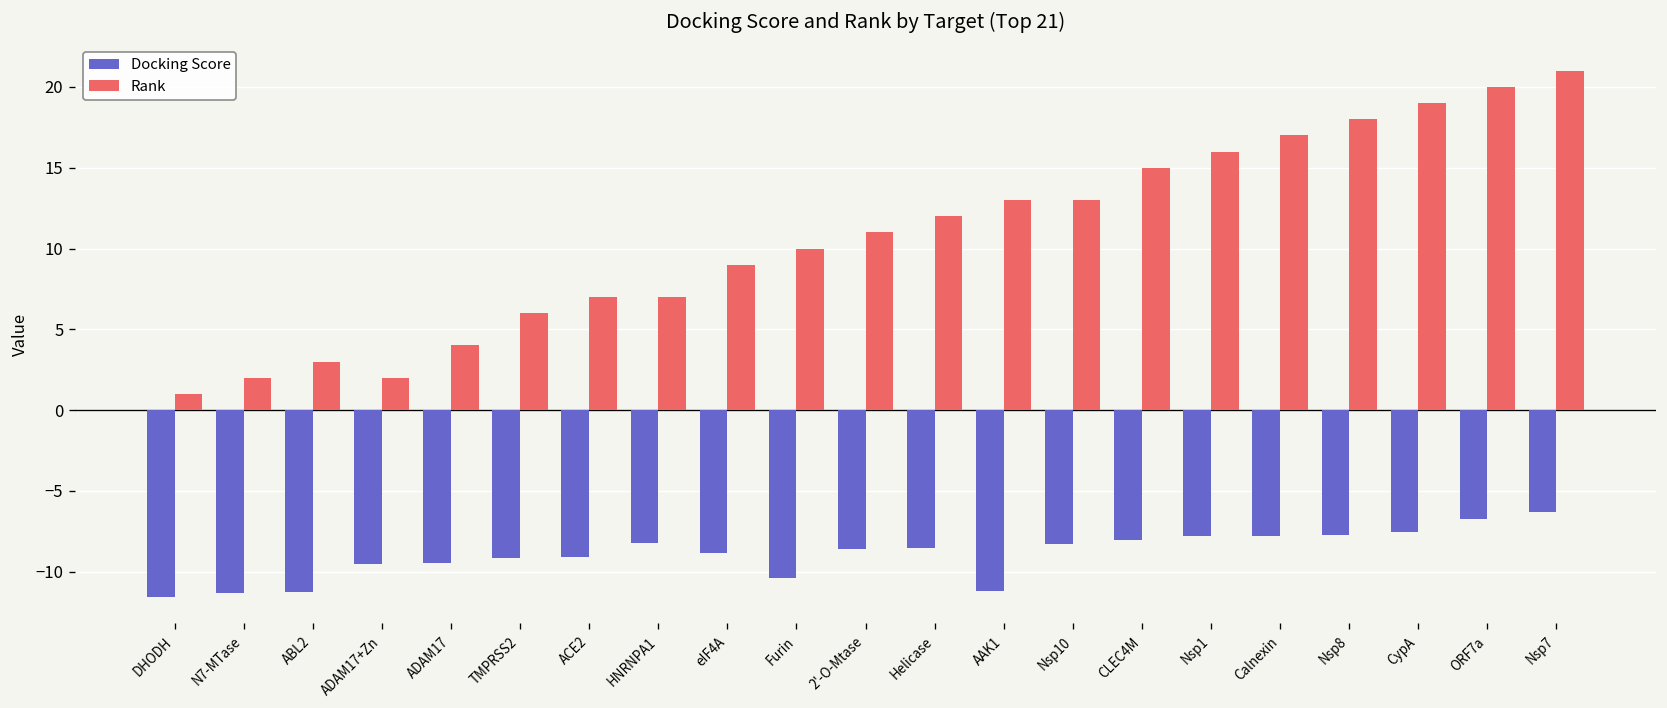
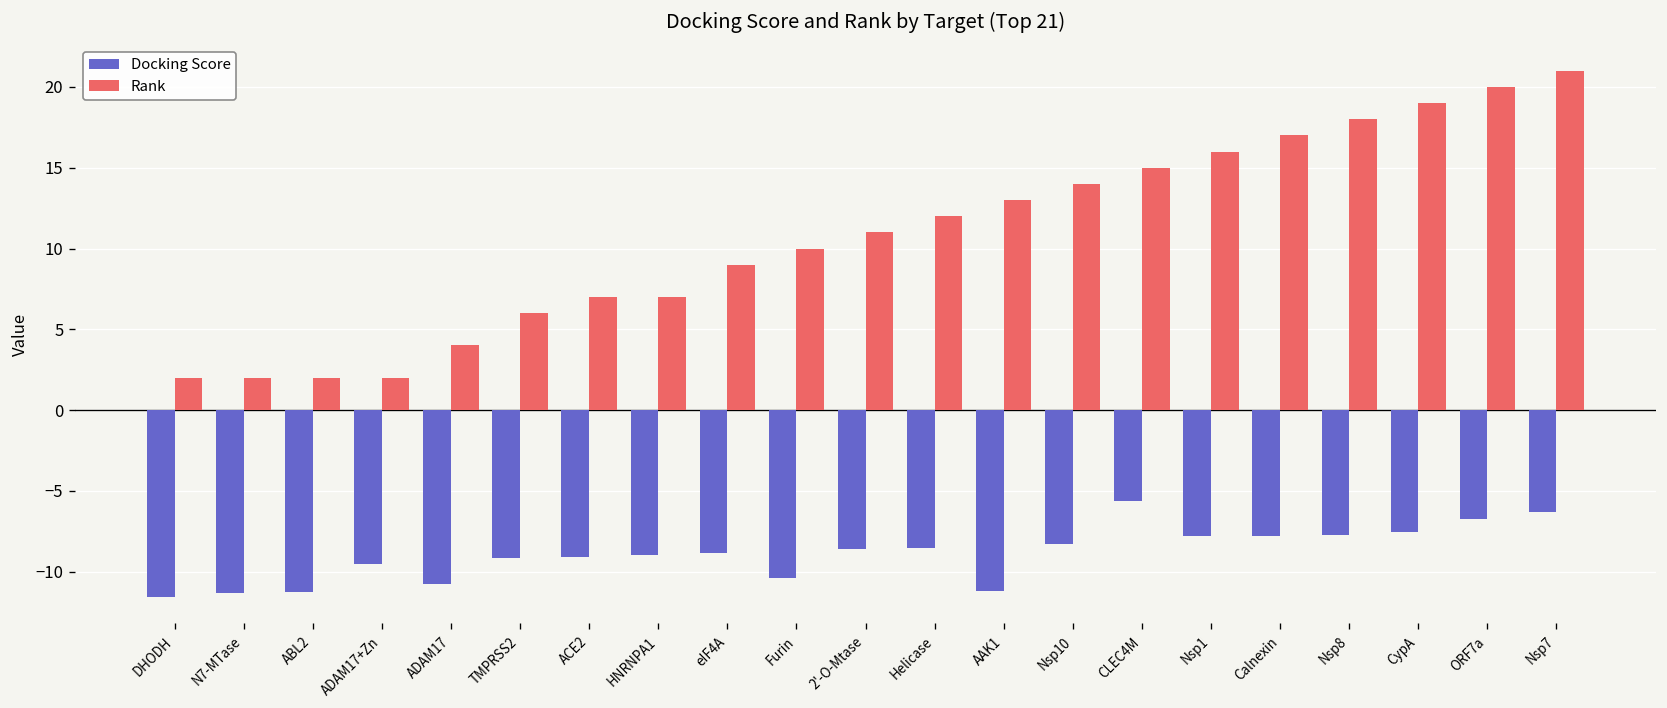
Rank, DHODH: 1 -> 2
Rank, ABL2: 3 -> 2
Docking Score, ADAM17: -9.5 -> -10.8
Docking Score, HNRNPA1: -8.2 -> -9.0
Rank, Nsp10: 13 -> 14
Docking Score, CLEC4M: -8.0 -> -5.6
